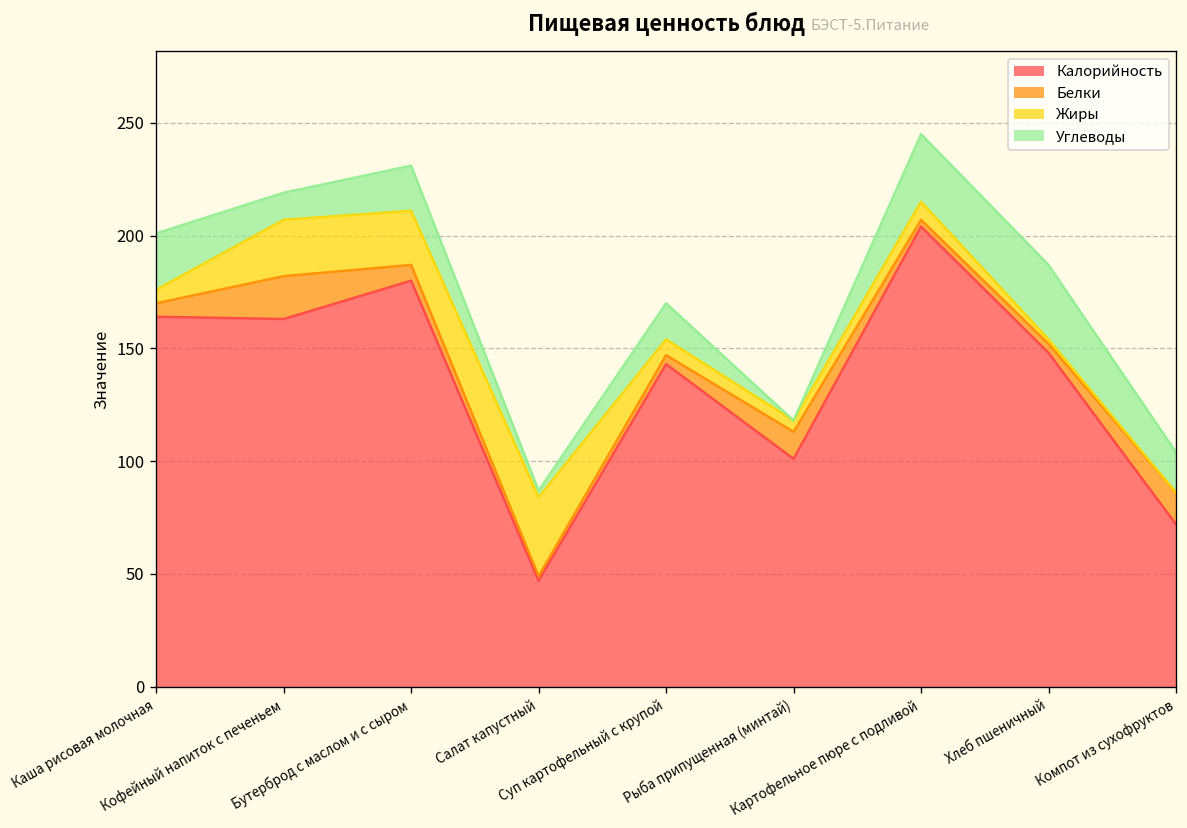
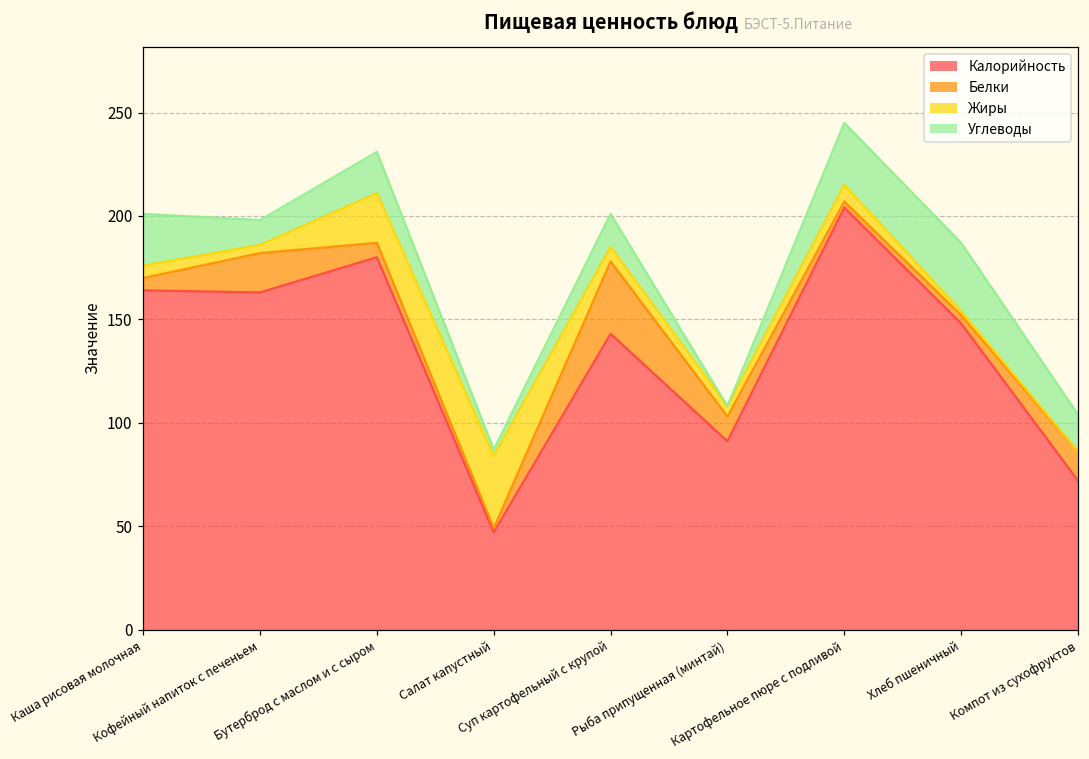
Жиры, Кофейный напиток с печеньем: 25 -> 4
Белки, Суп картофельный с крупой: 4 -> 35
Калорийность, Рыба припущенная (минтай): 101 -> 91
